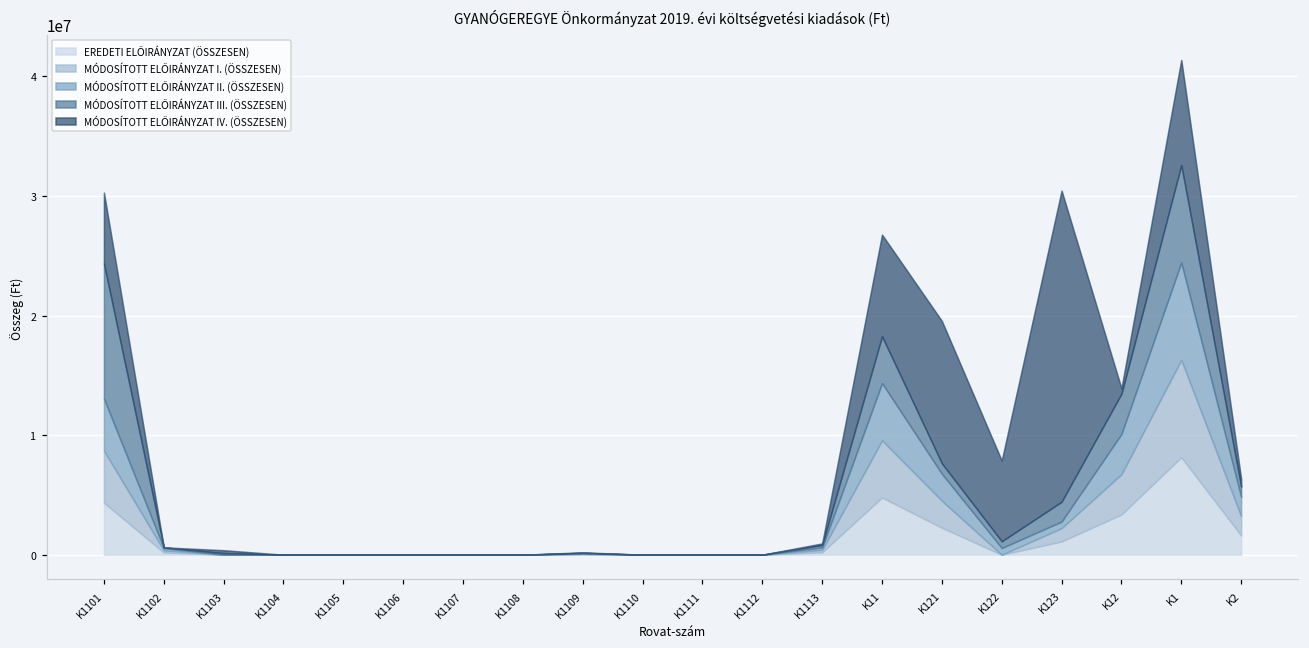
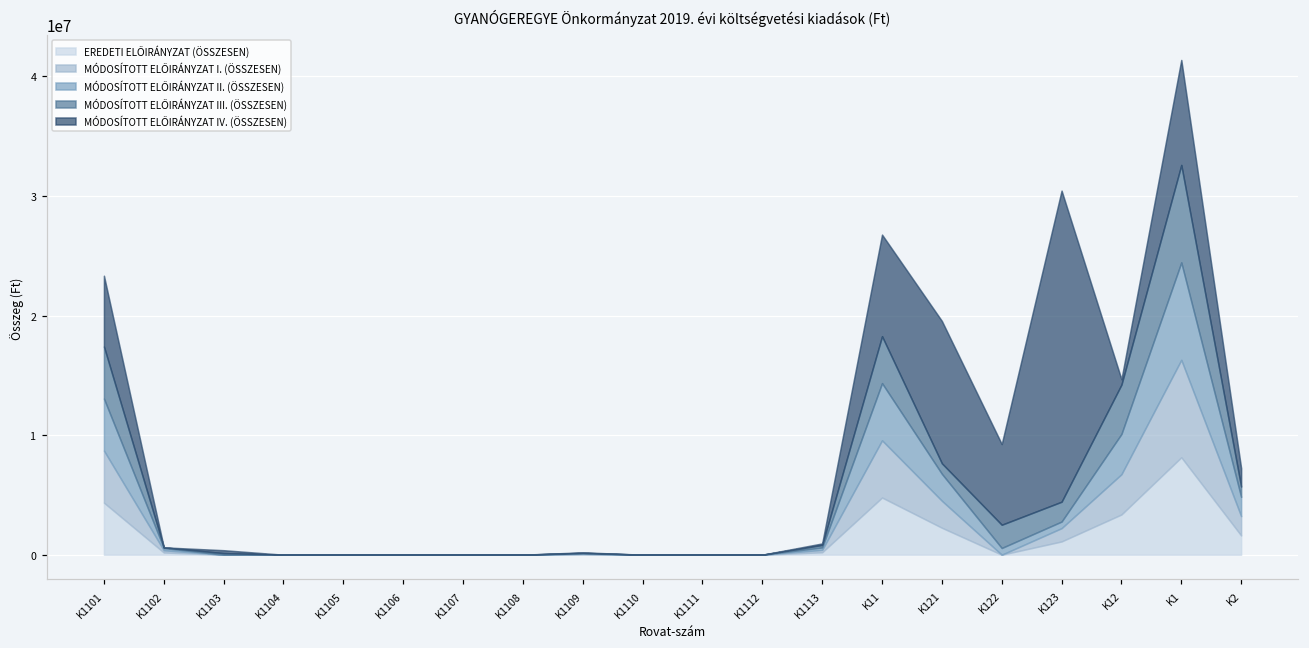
MÓDOSÍTOTT ELŐIRÁNYZAT III. (ÖSSZESEN), K1101: 11300000 -> 4400000
MÓDOSÍTOTT ELŐIRÁNYZAT III. (ÖSSZESEN), K122: 600000 -> 1900000
MÓDOSÍTOTT ELŐIRÁNYZAT III. (ÖSSZESEN), K12: 3400000 -> 4100000
MÓDOSÍTOTT ELŐIRÁNYZAT IV. (ÖSSZESEN), K2: 600000 -> 1500000
